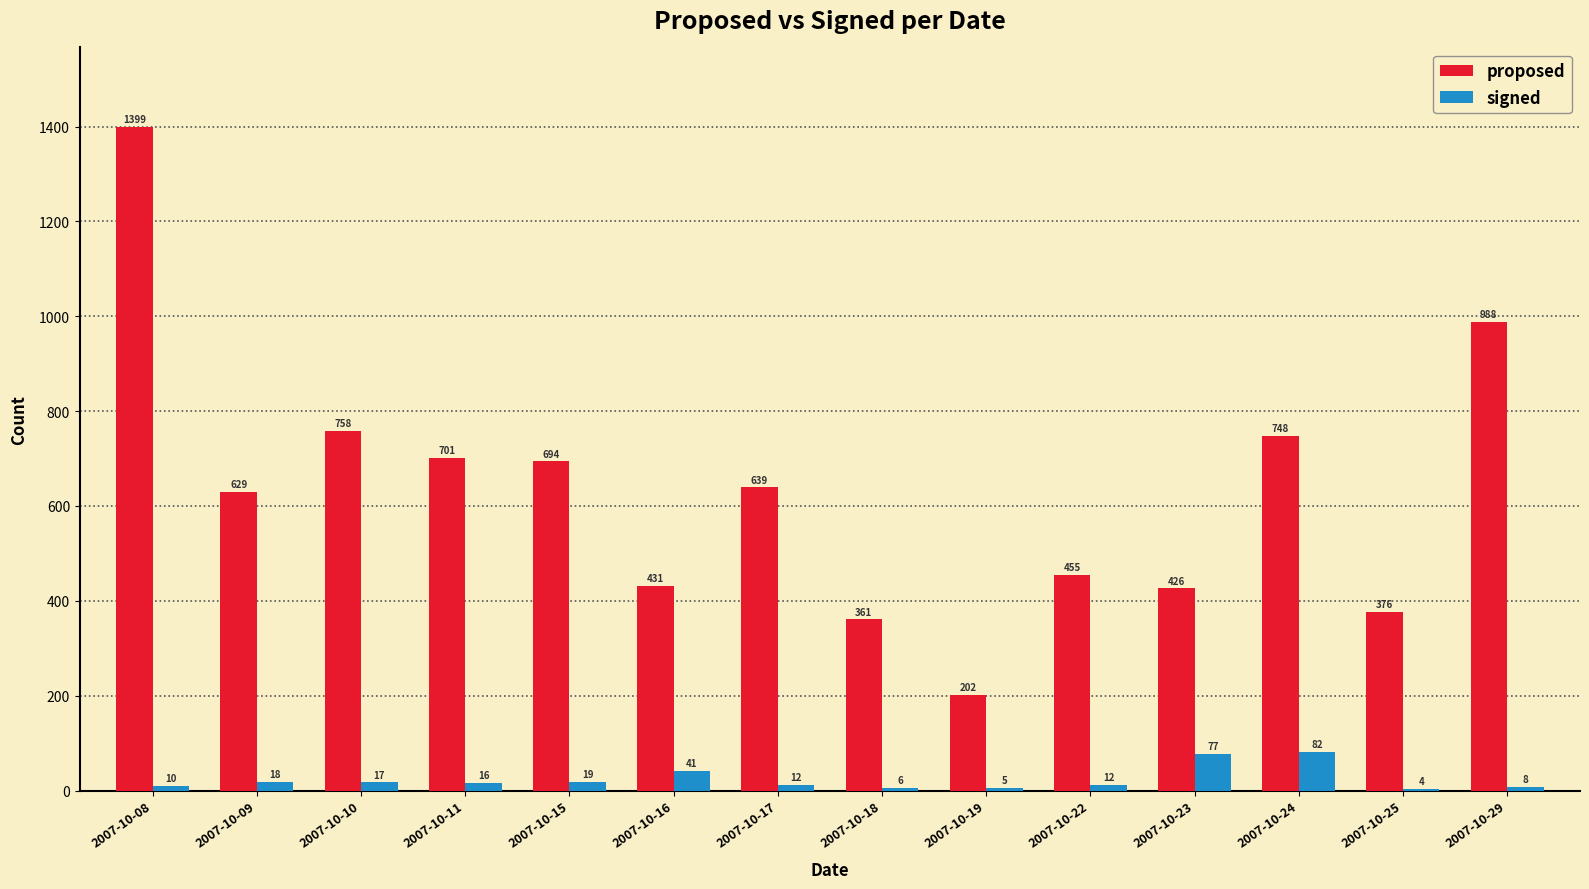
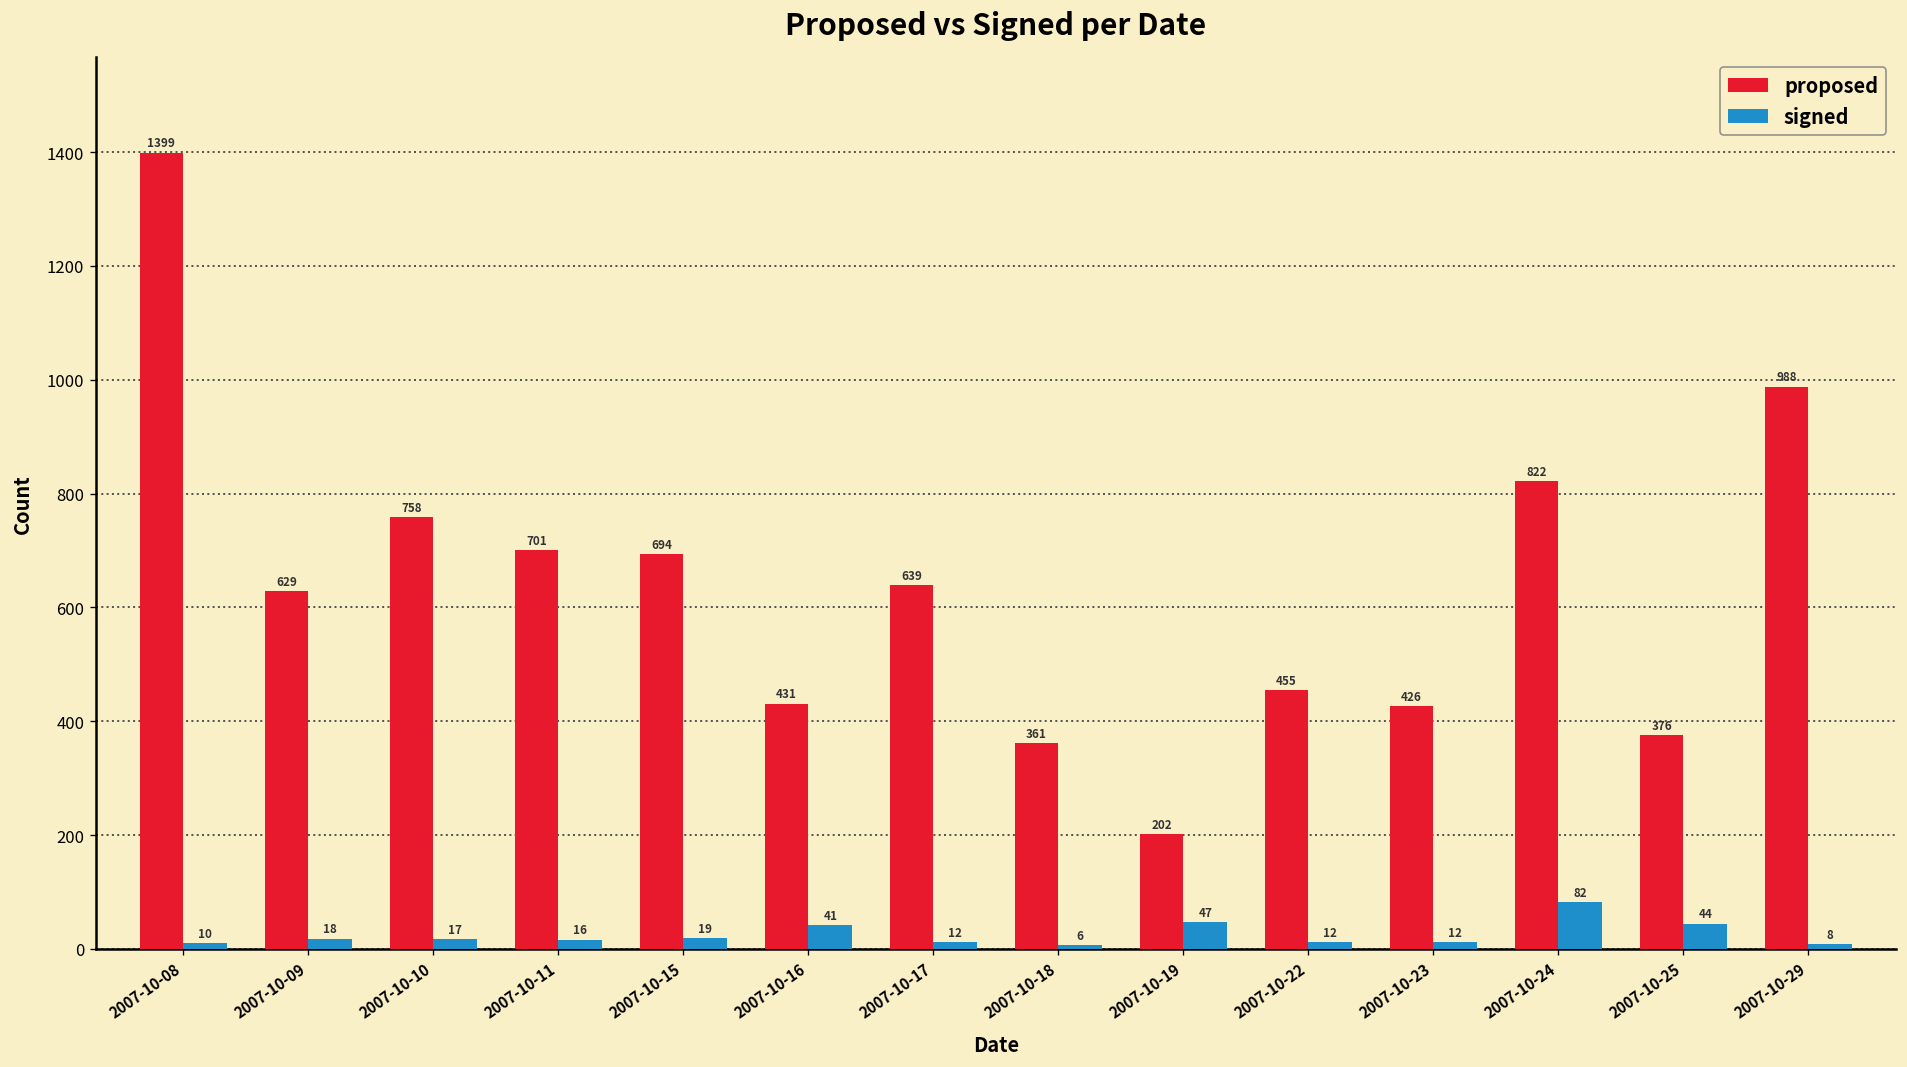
signed, 2007-10-19: 5 -> 47
signed, 2007-10-23: 77 -> 12
proposed, 2007-10-24: 748 -> 822
signed, 2007-10-25: 4 -> 44
